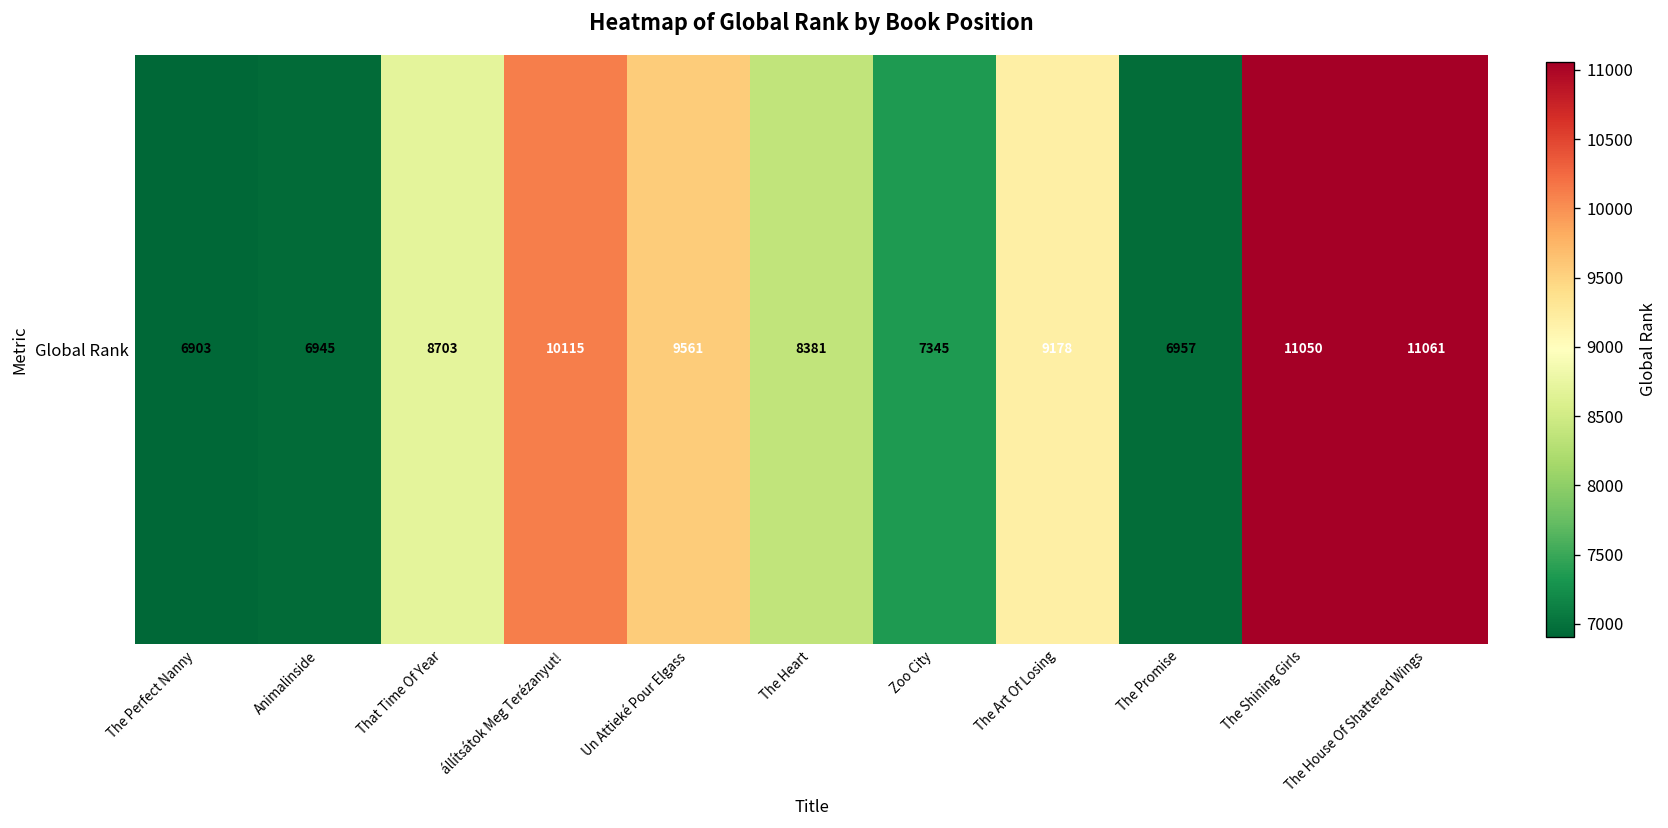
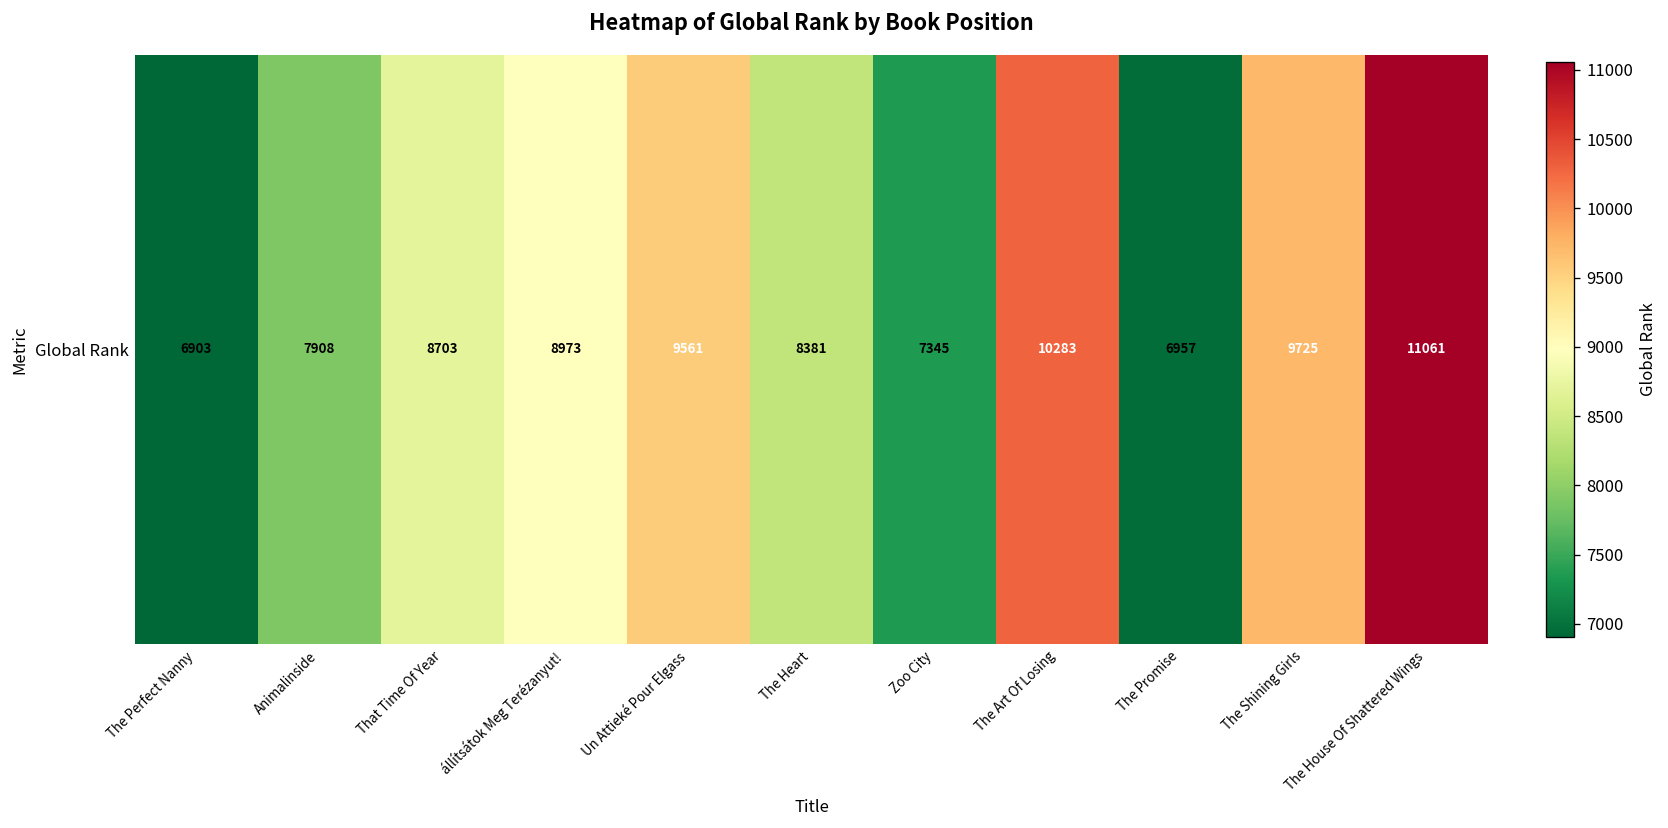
Global Rank, Animalinside: 6945 -> 7908
Global Rank, állítsátok Meg Terézanyut!: 10115 -> 8973
Global Rank, The Art Of Losing: 9178 -> 10283
Global Rank, The Shining Girls: 11050 -> 9725
